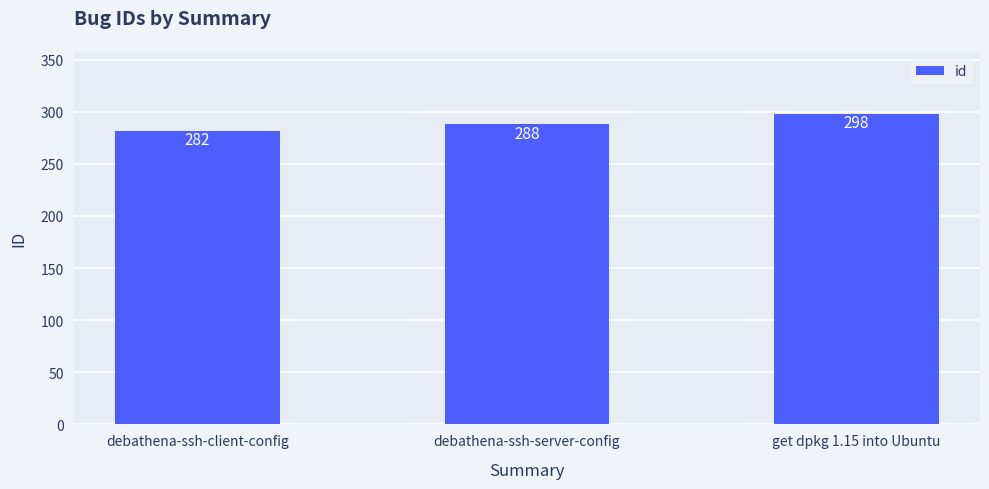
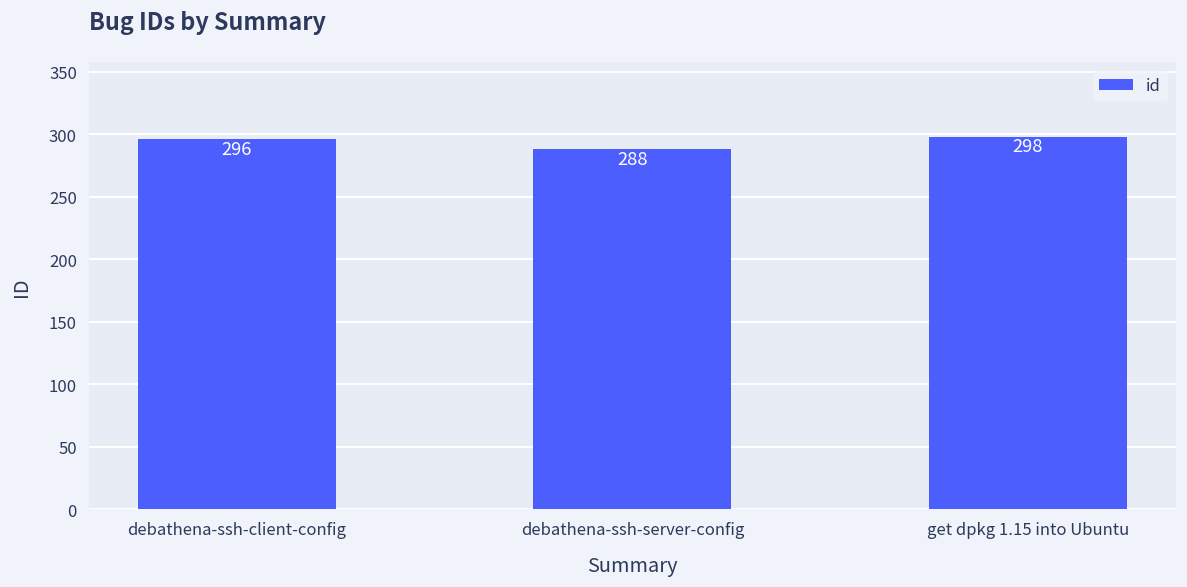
debathena-ssh-client-config: 282 -> 296
